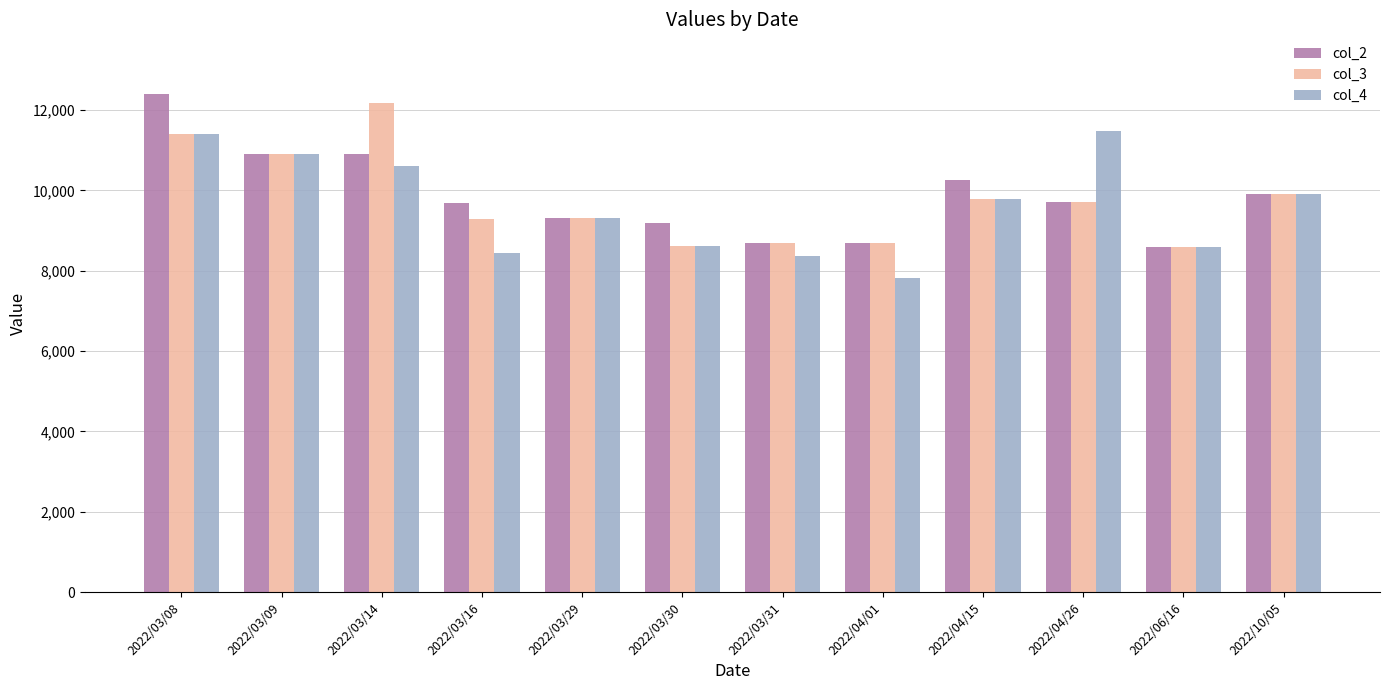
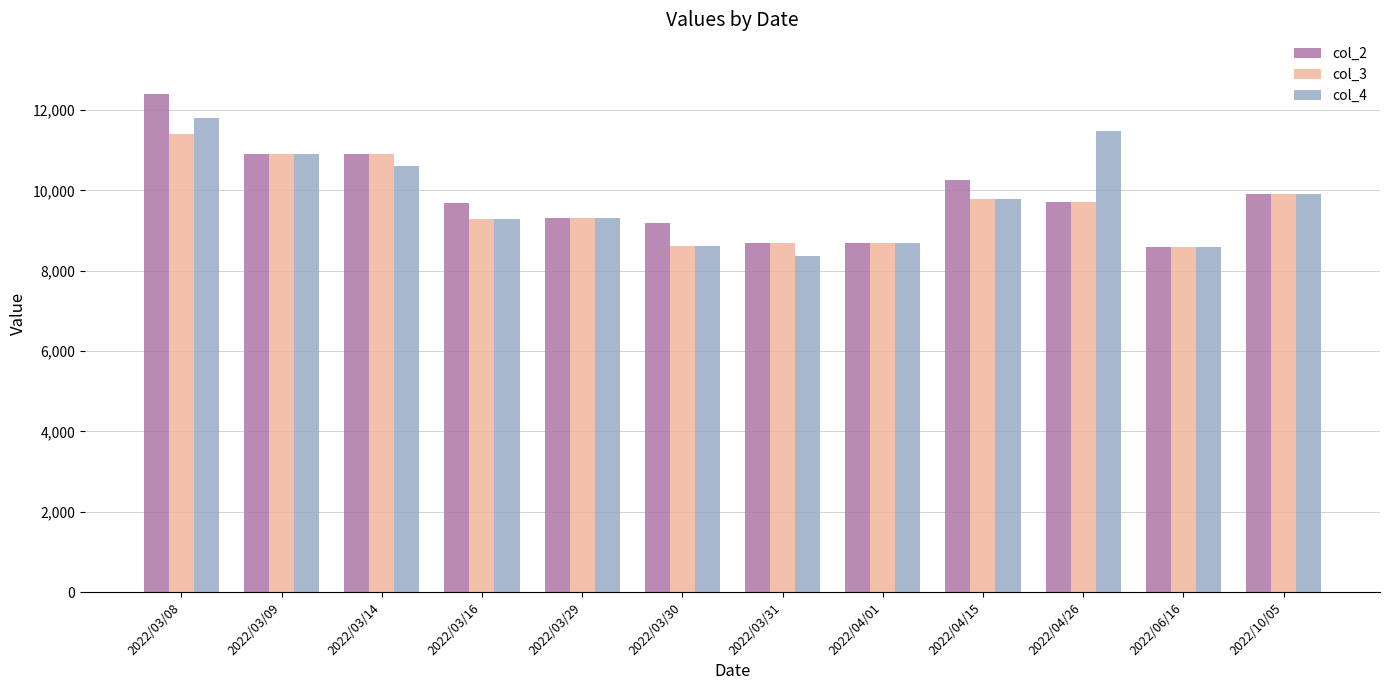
col_4, 2022/03/08: 11,400 -> 11,800
col_3, 2022/03/14: 12,200 -> 10,900
col_4, 2022/03/16: 8,400 -> 9,300
col_4, 2022/04/01: 7,800 -> 8,700
